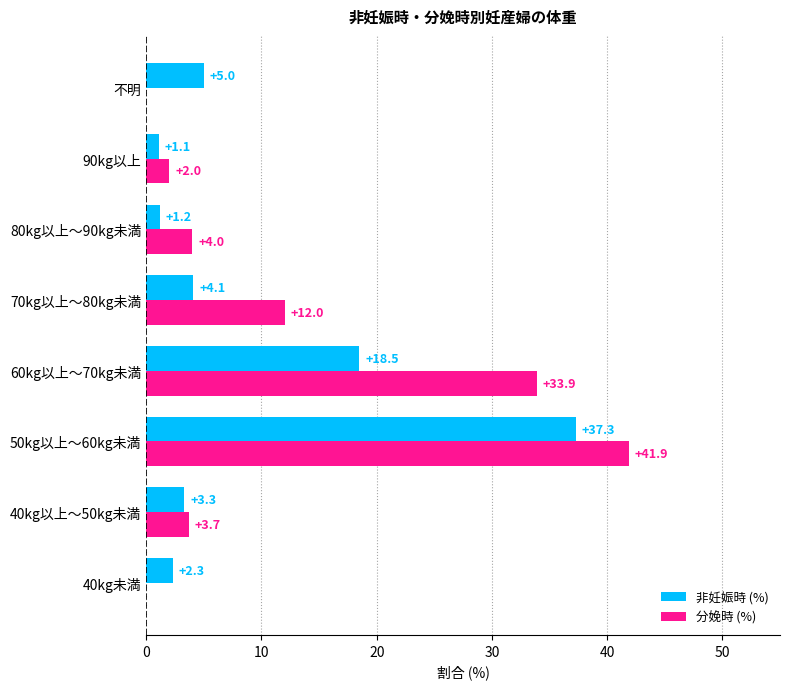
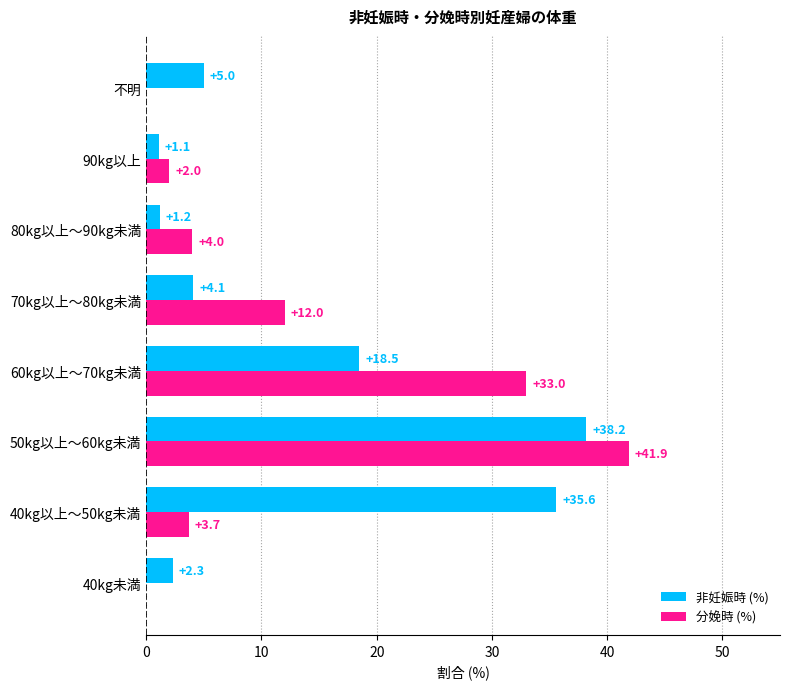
分娩時 (%), 60kg以上～70kg未満: +33.9 -> +33.0
非妊娠時 (%), 50kg以上～60kg未満: +37.3 -> +38.2
非妊娠時 (%), 40kg以上～50kg未満: +3.3 -> +35.6
